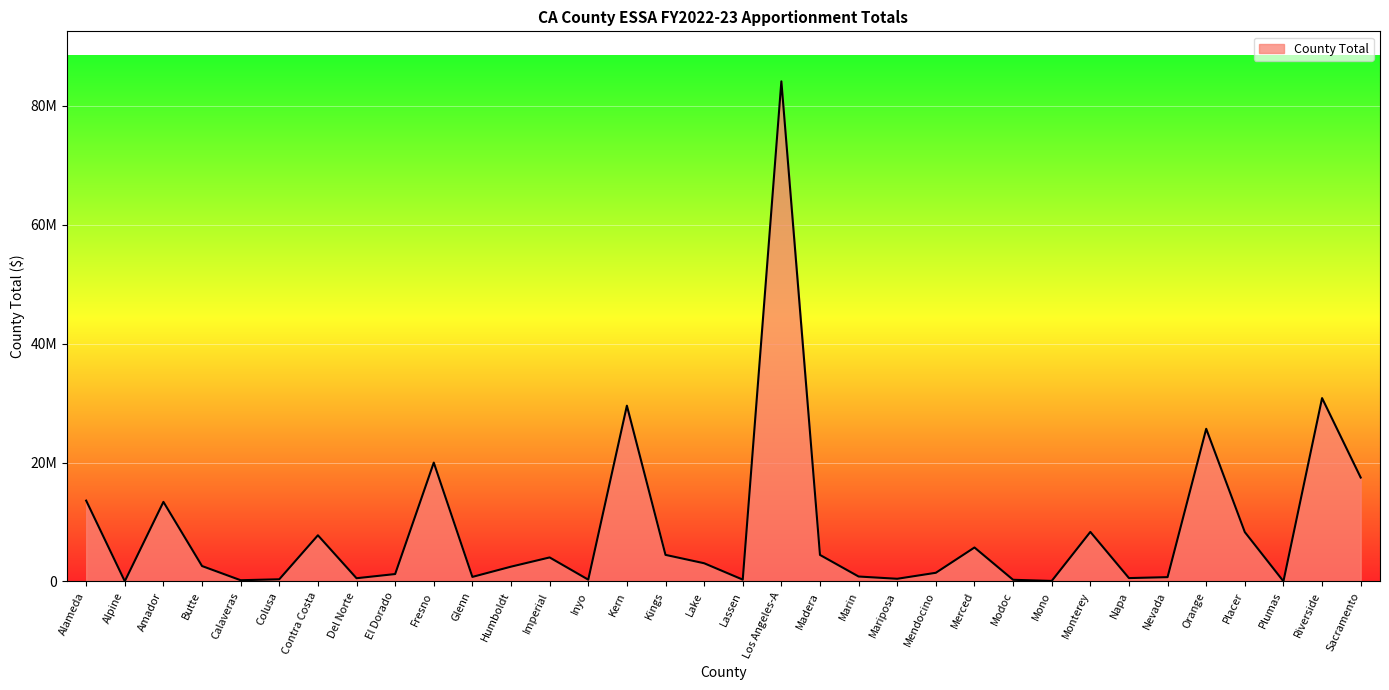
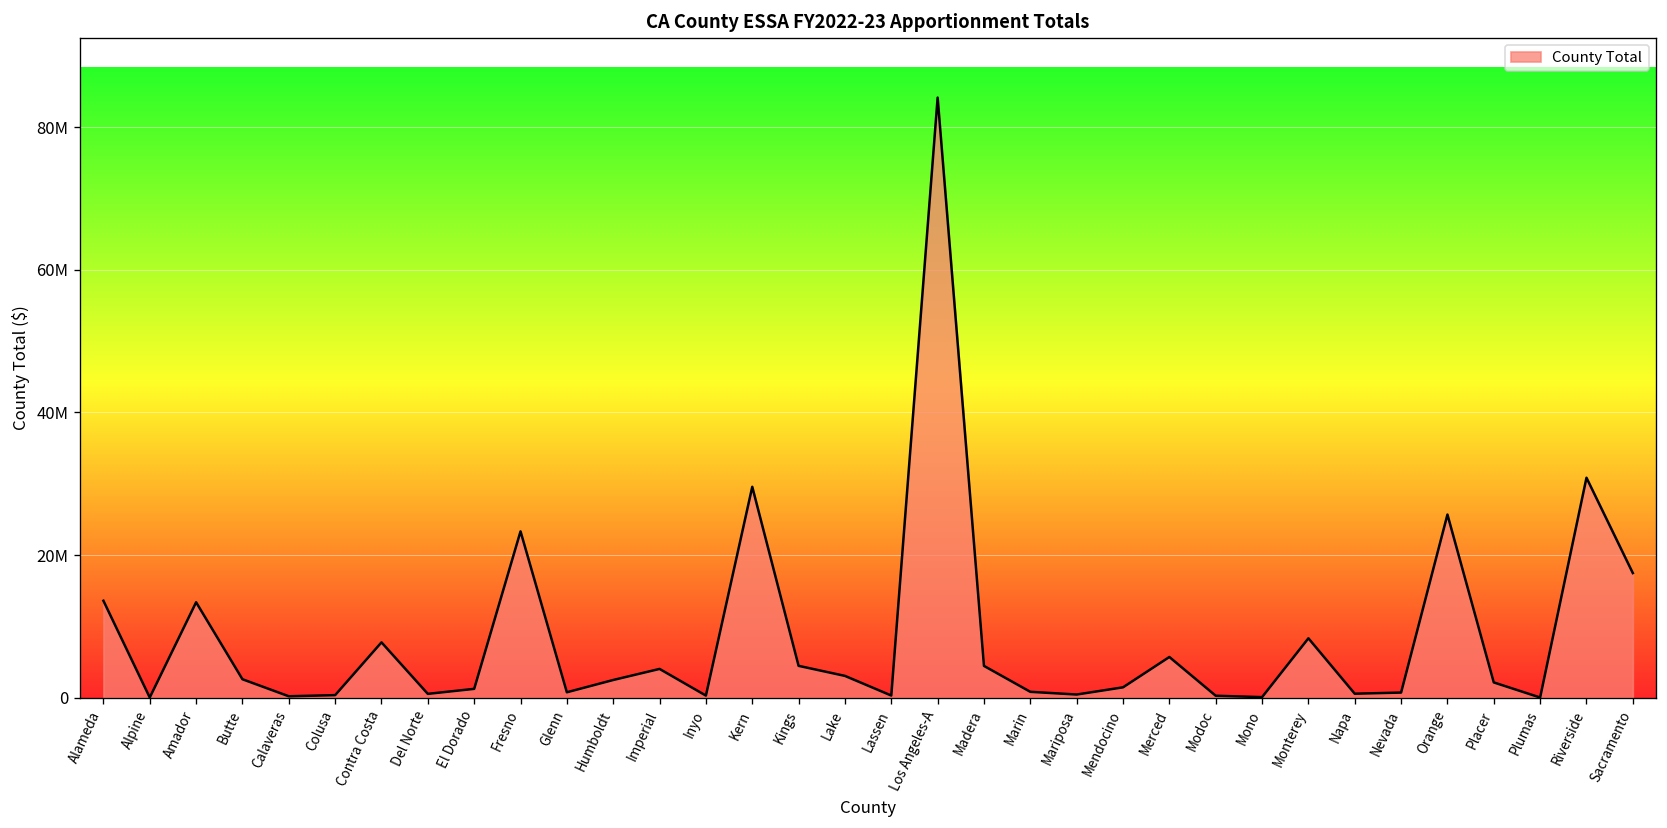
Fresno: 20000000 -> 23000000
Placer: 8000000 -> 2000000
